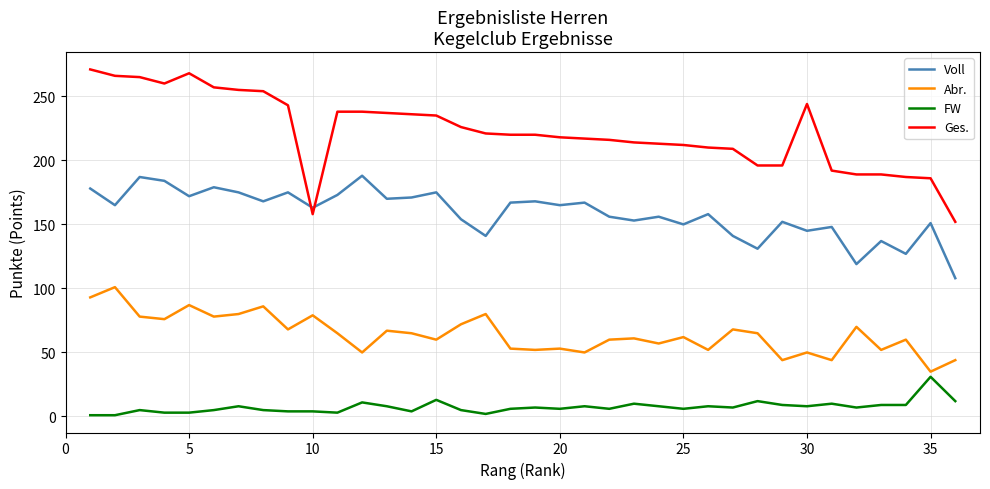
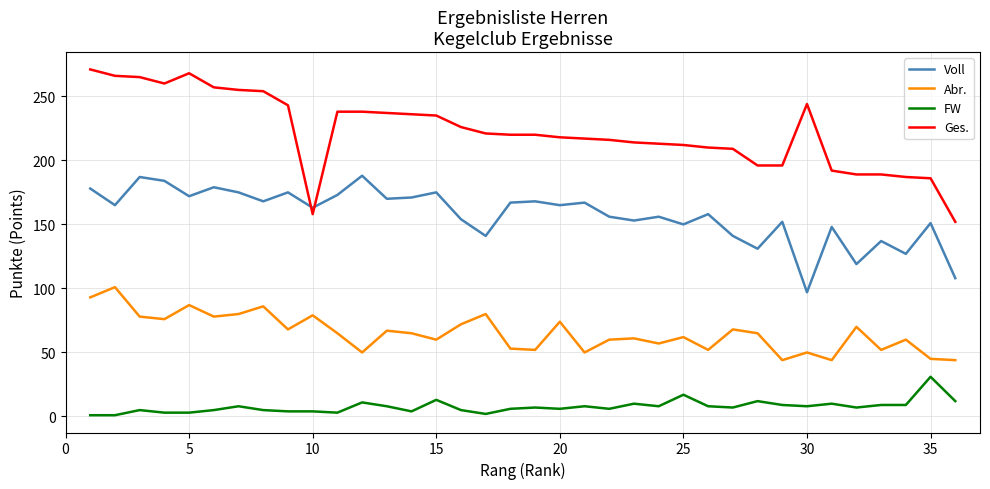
Abr., 20: 53 -> 74
FW, 25: 6 -> 17
Voll, 30: 145 -> 97
Abr., 35: 35 -> 45
